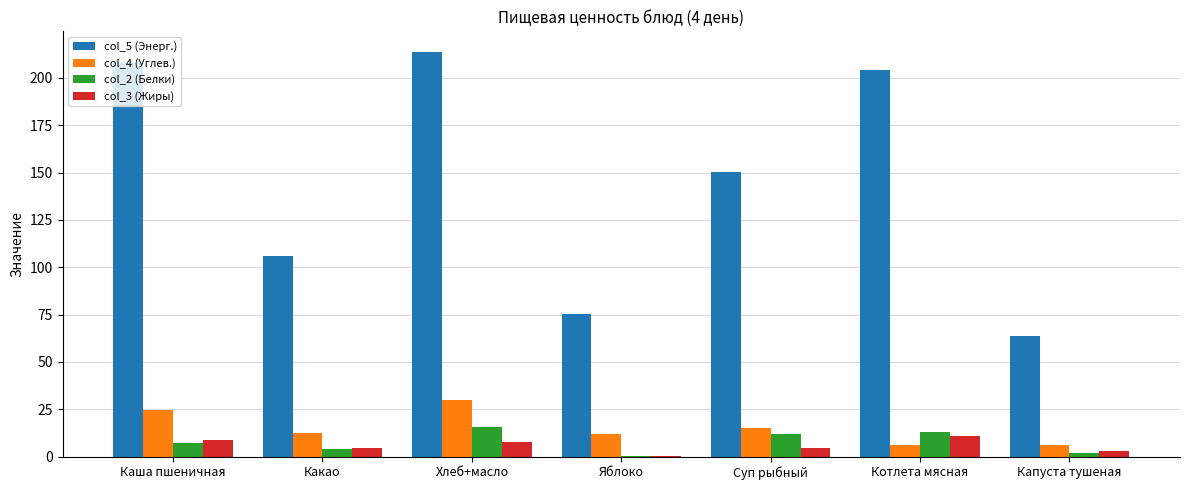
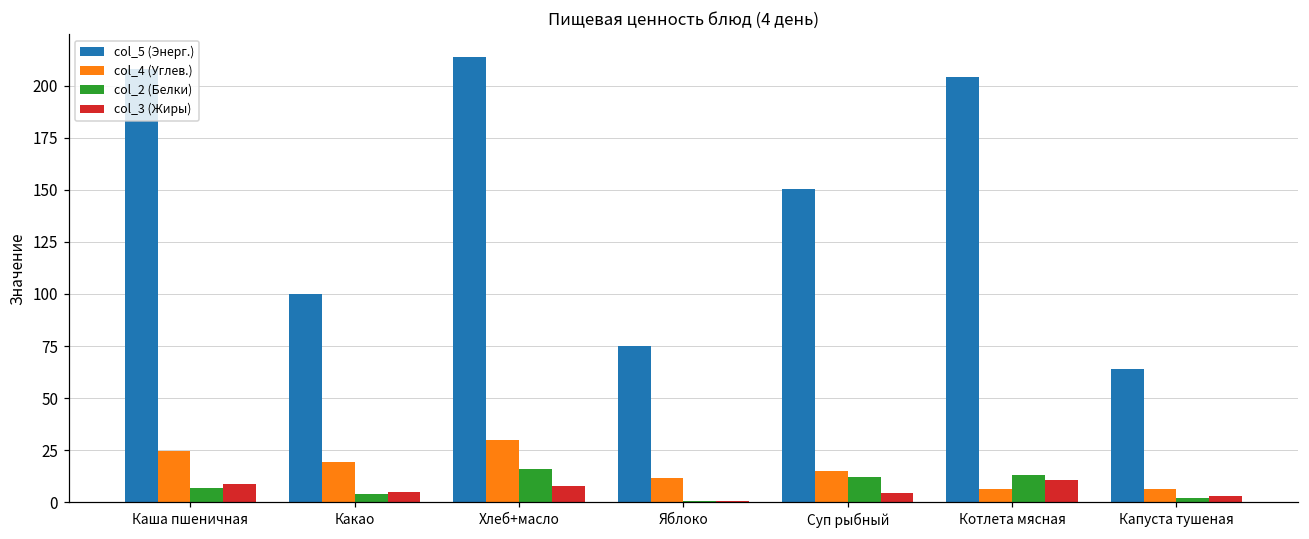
col_5 (Энерг.), Какао: 106 -> 100
col_4 (Углев.), Какао: 12 -> 19
